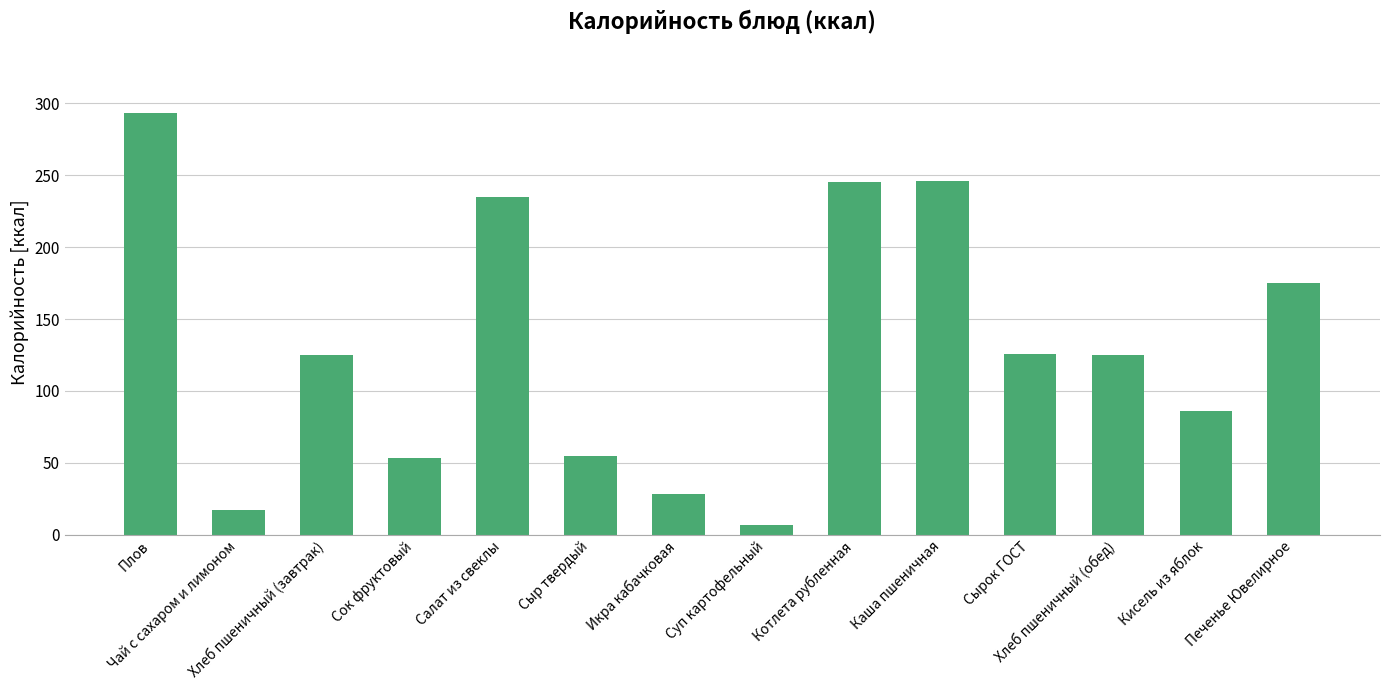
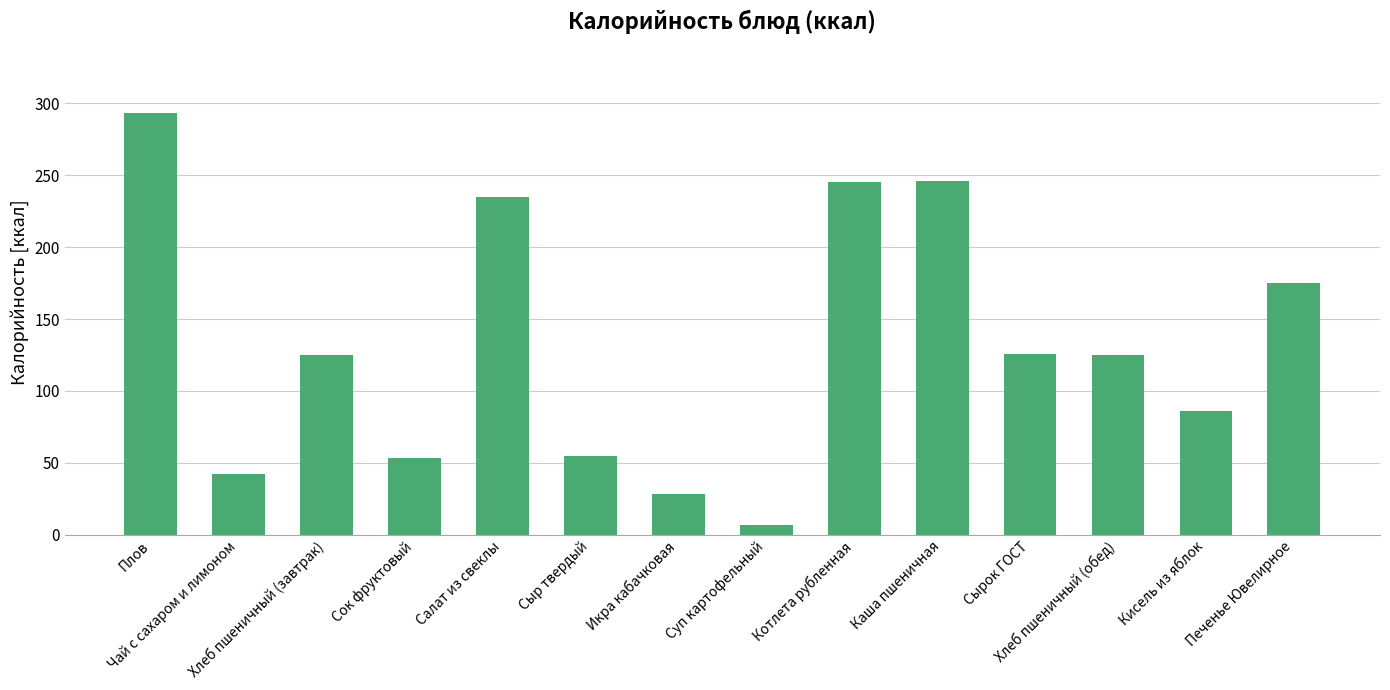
Чай с сахаром и лимоном: 17 -> 42
